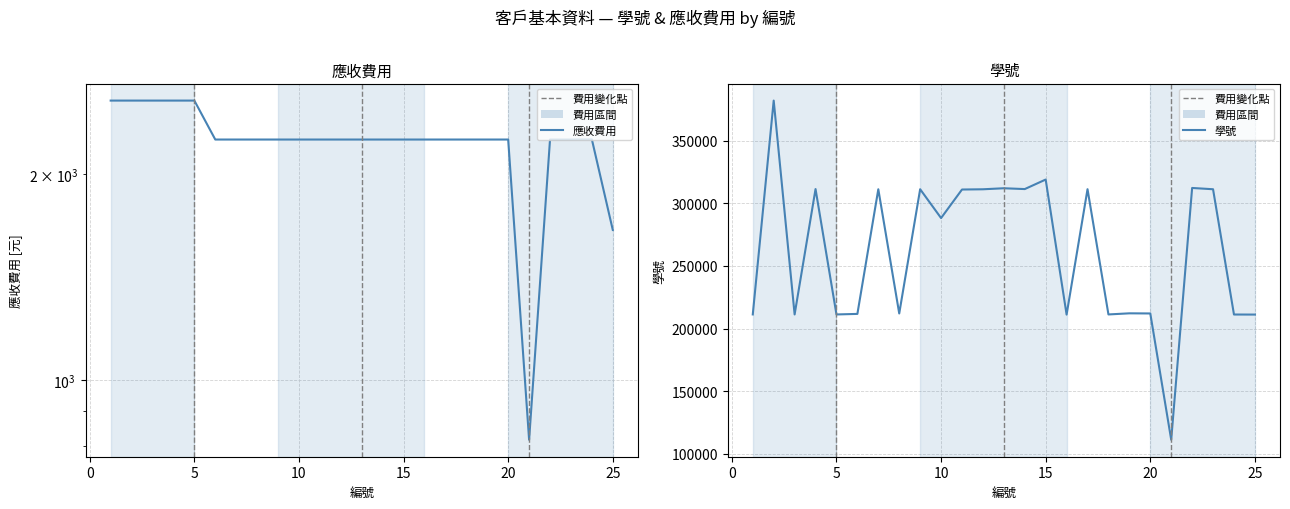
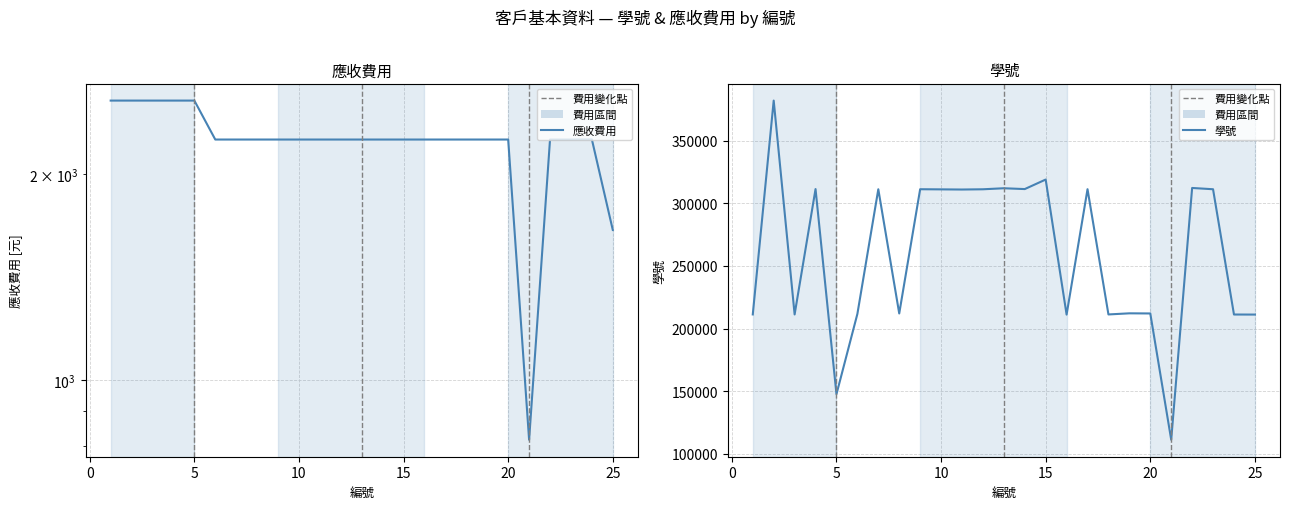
學號, 5: 211000 -> 148000
學號, 10: 288000 -> 311000
